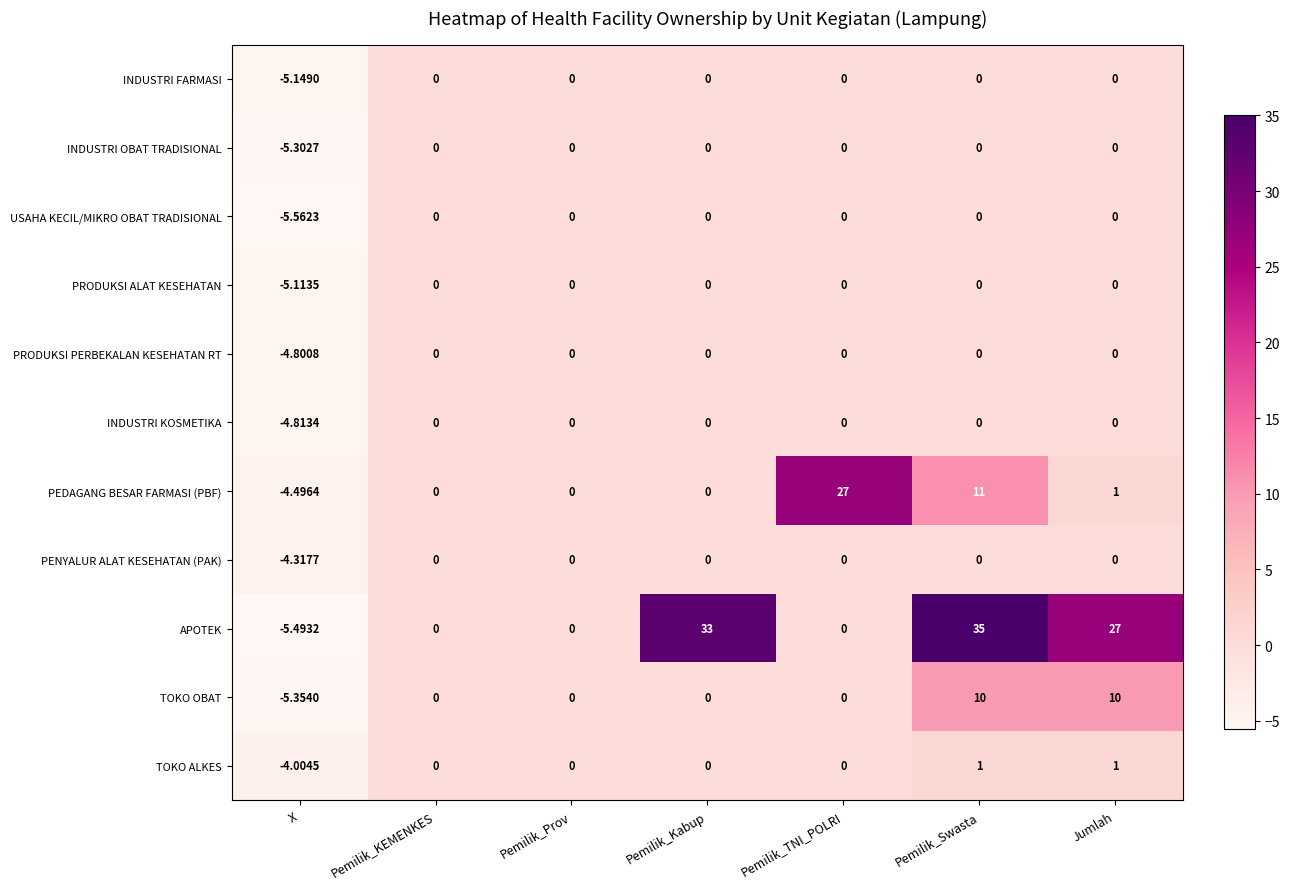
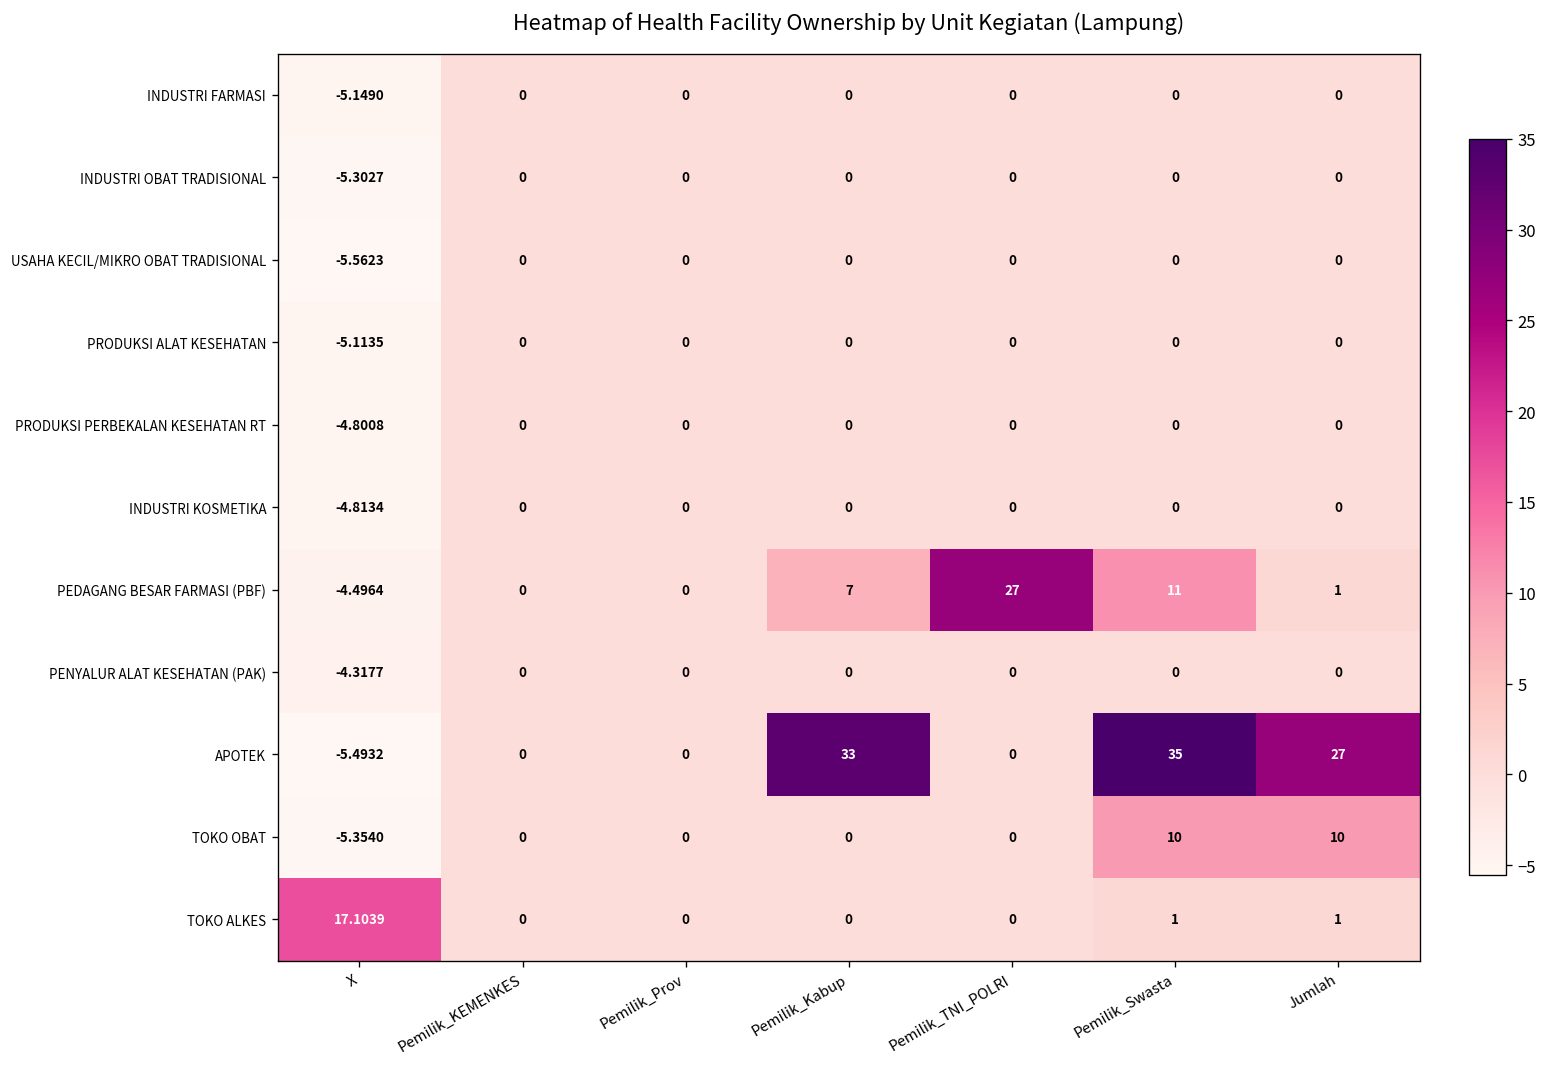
PEDAGANG BESAR FARMASI (PBF), Pemilik_Kabup: 0 -> 7
TOKO ALKES, X: -4.0045 -> 17.1039
